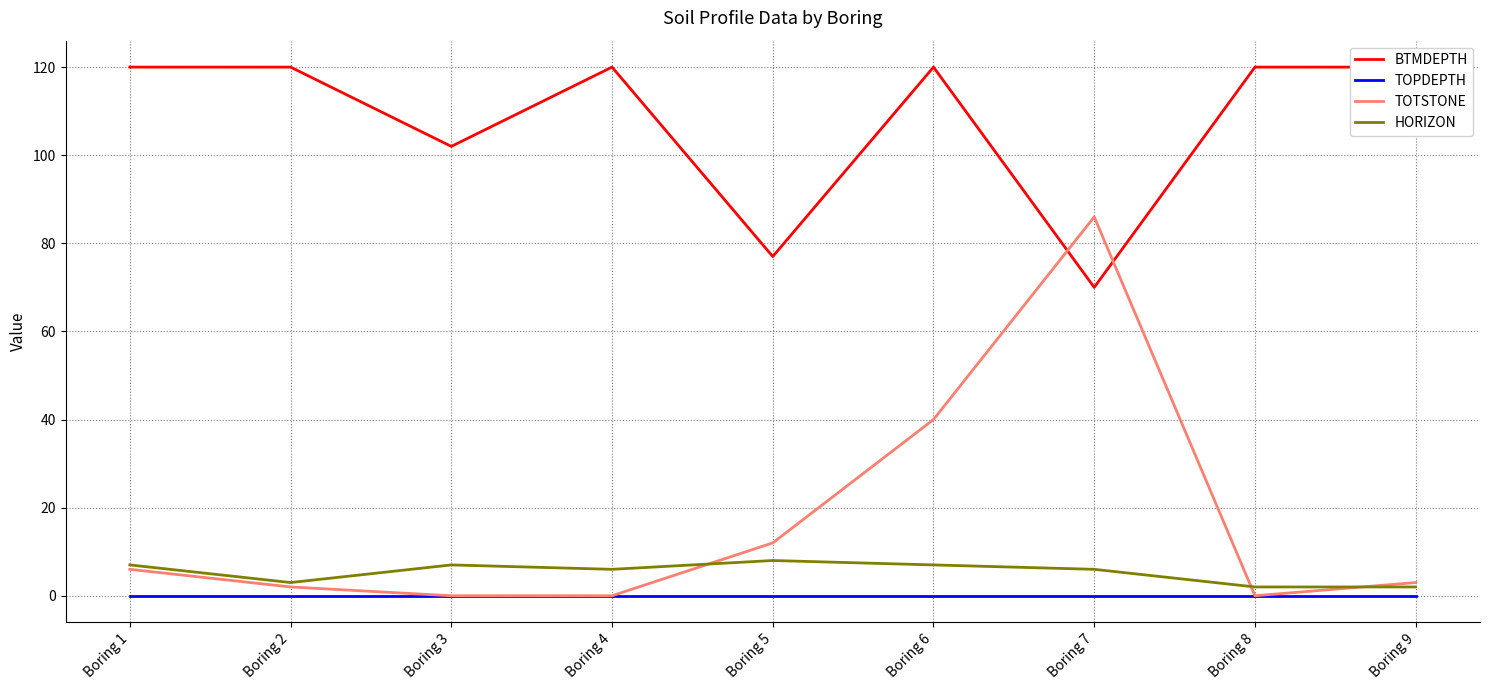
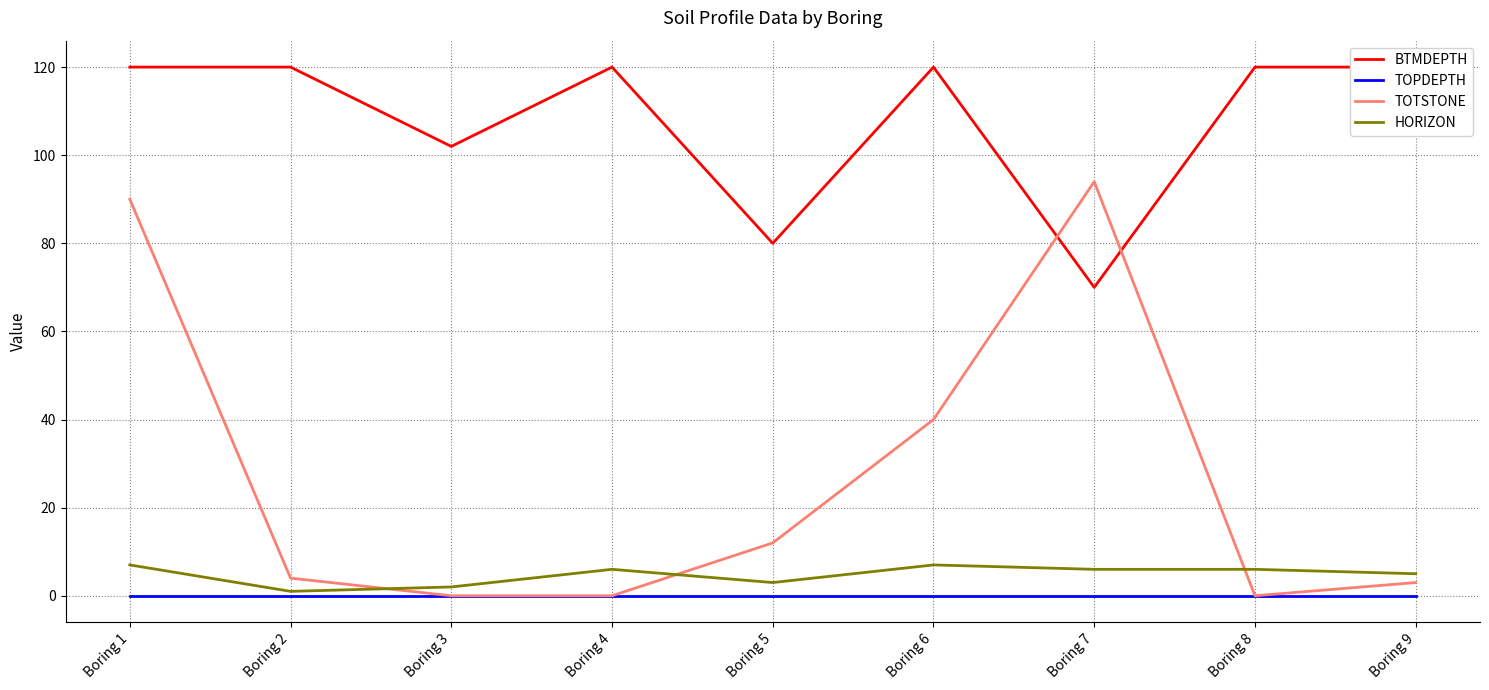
TOTSTONE, Boring 1: 6 -> 90
TOTSTONE, Boring 2: 2 -> 4
HORIZON, Boring 2: 3 -> 1
HORIZON, Boring 3: 7 -> 2
BTMDEPTH, Boring 5: 77 -> 80
HORIZON, Boring 5: 8 -> 3
TOTSTONE, Boring 7: 86 -> 94
HORIZON, Boring 8: 2 -> 6
HORIZON, Boring 9: 2 -> 5
